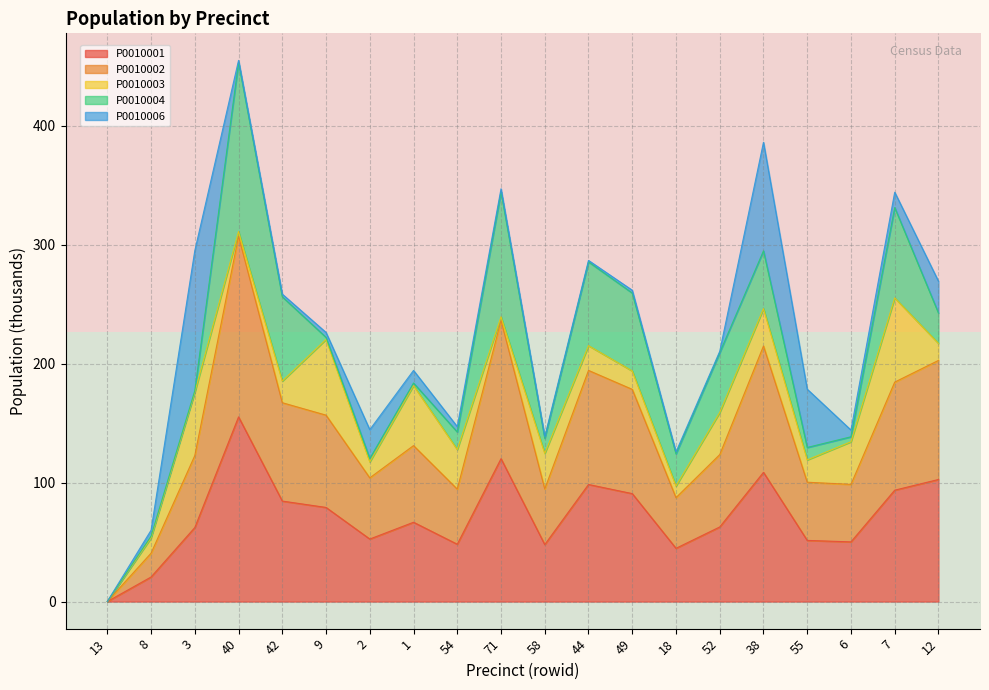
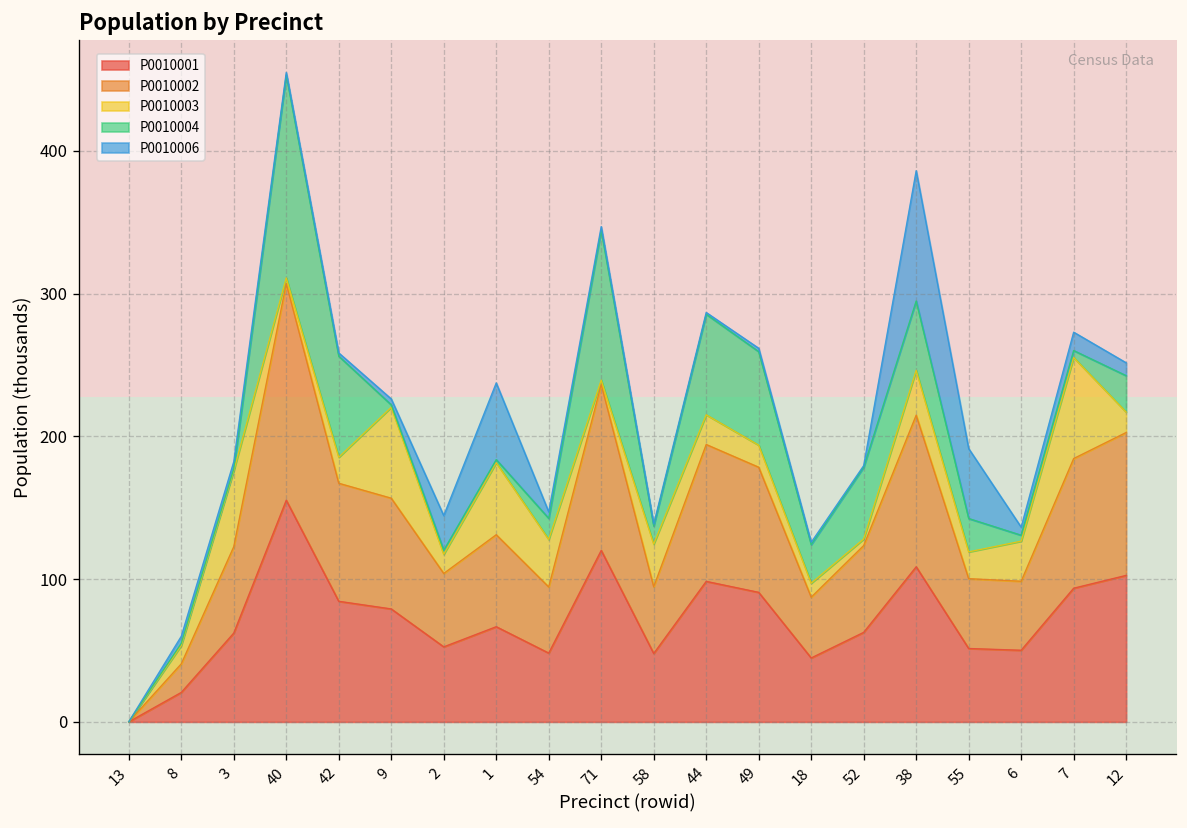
P0010006, 3: 118 -> 5
P0010006, 1: 11 -> 54
P0010003, 52: 35 -> 5
P0010004, 55: 10 -> 23
P0010003, 6: 36 -> 28
P0010004, 7: 76 -> 5
P0010006, 12: 27 -> 9
